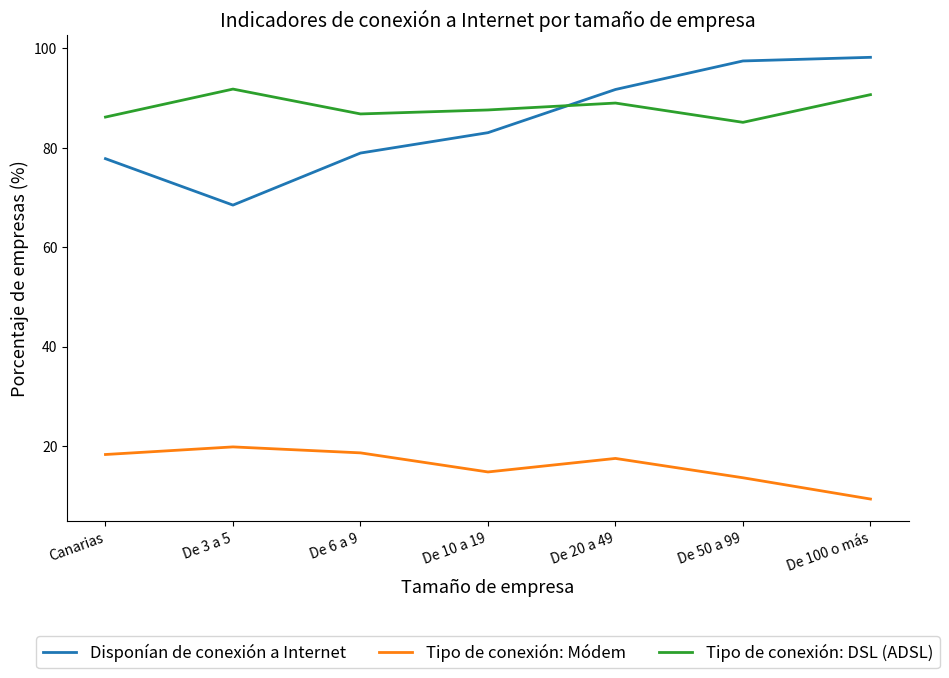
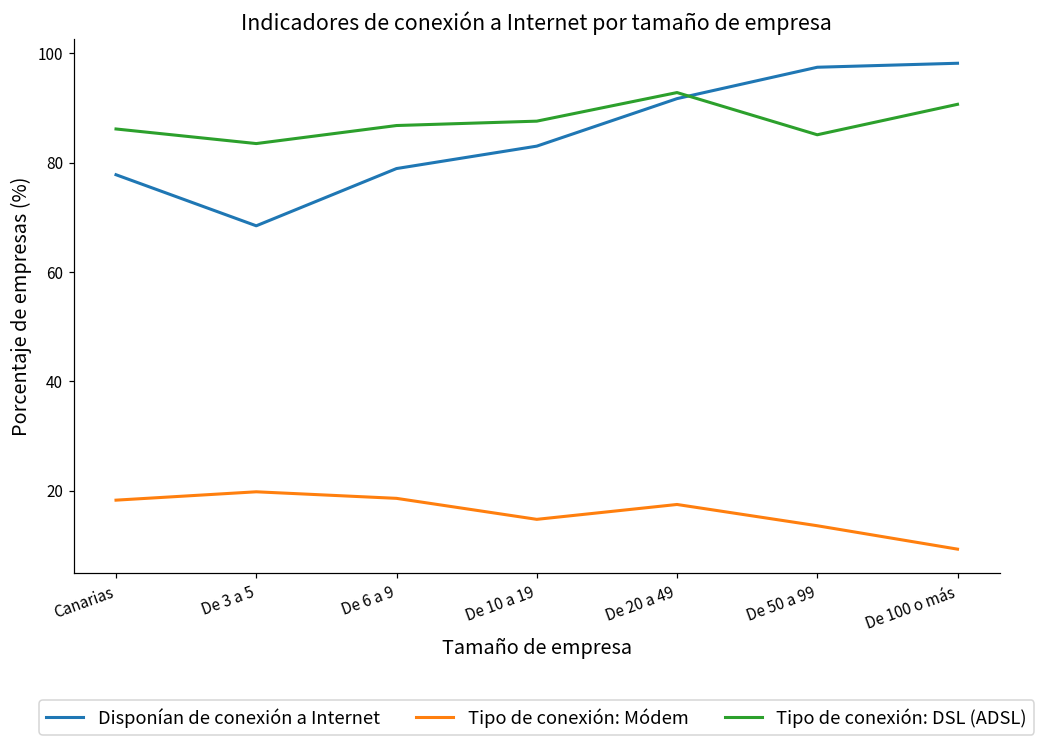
Tipo de conexión: DSL (ADSL), De 3 a 5: 92 -> 84
Tipo de conexión: DSL (ADSL), De 20 a 49: 89 -> 93
